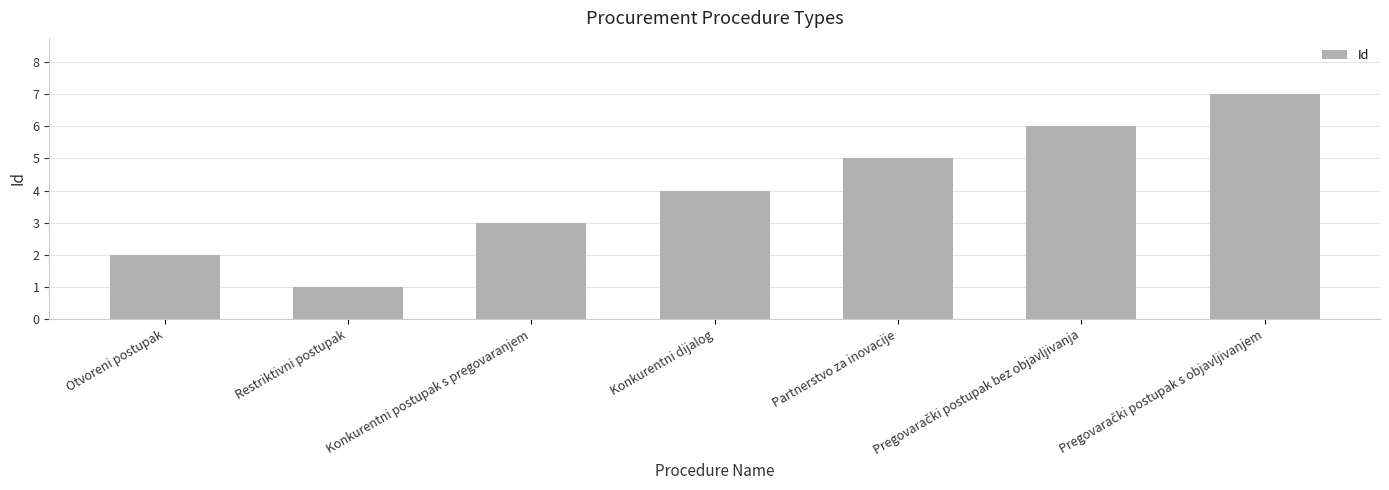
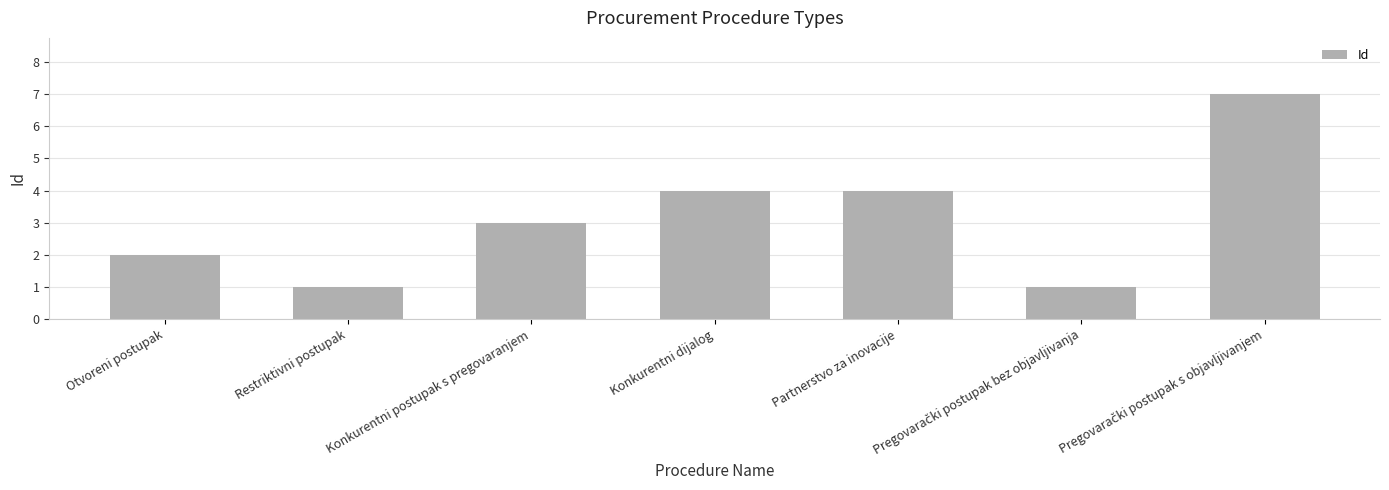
Partnerstvo za inovacije: 5 -> 4
Pregovarački postupak bez objavljivanja: 6 -> 1
